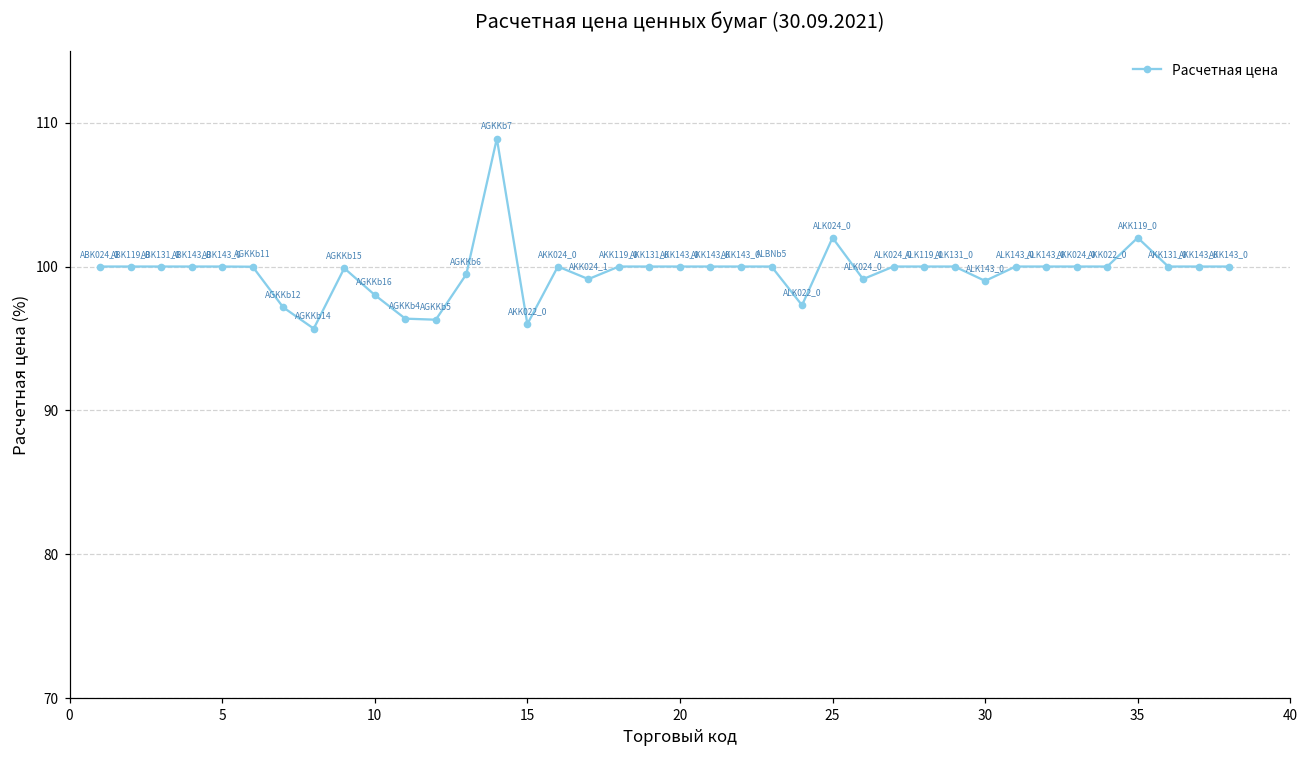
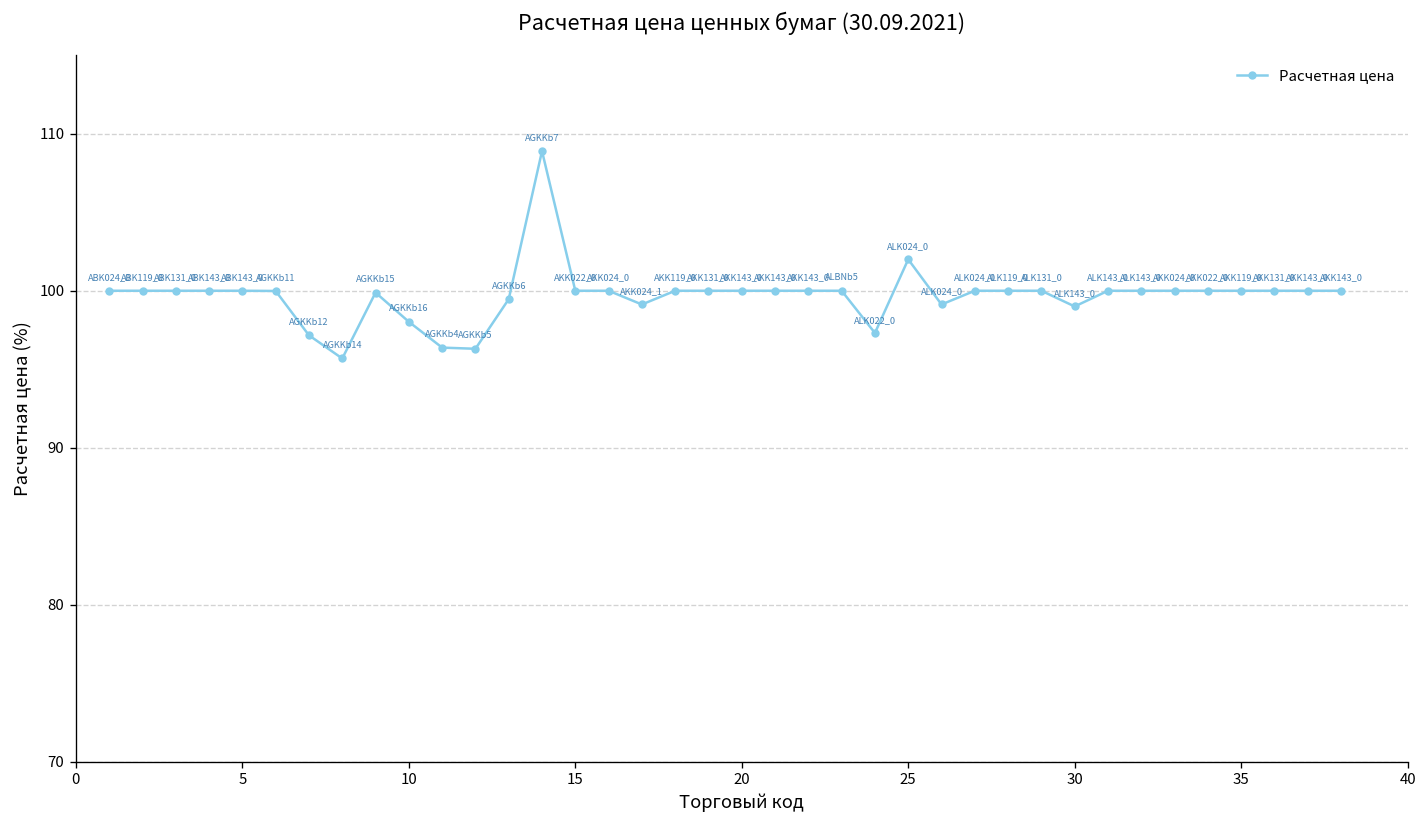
15: 96 -> 100
35: 102 -> 100
